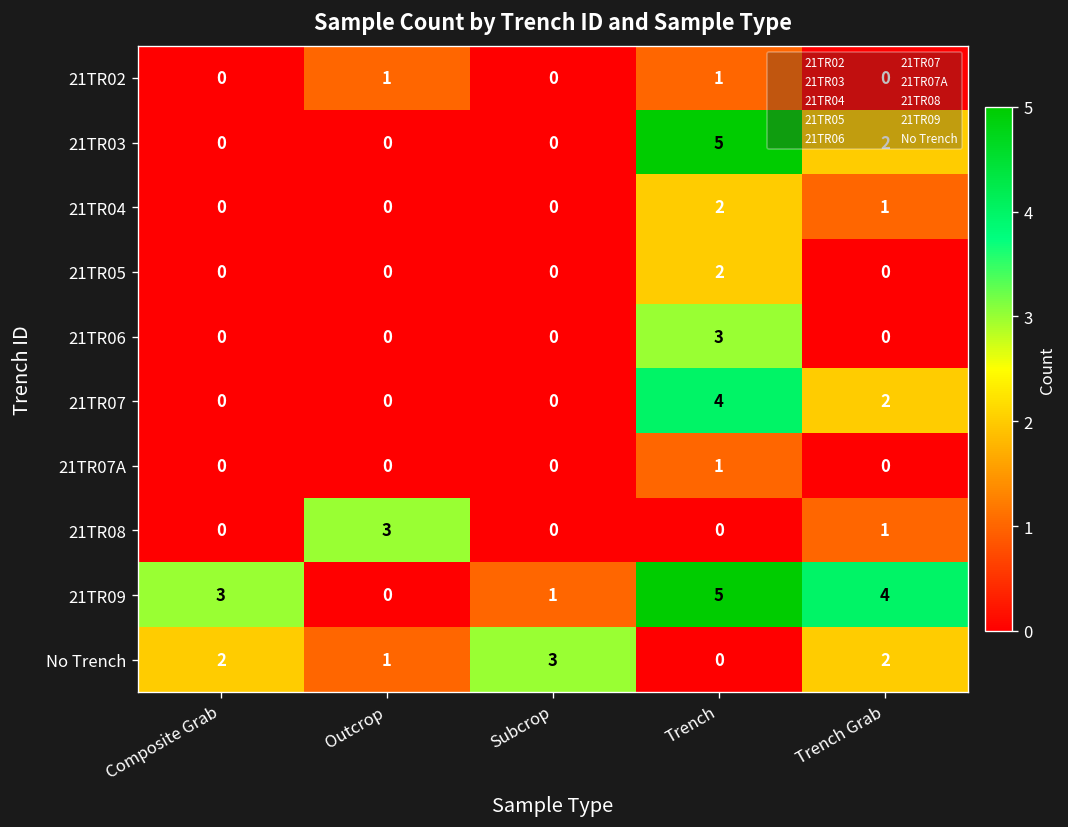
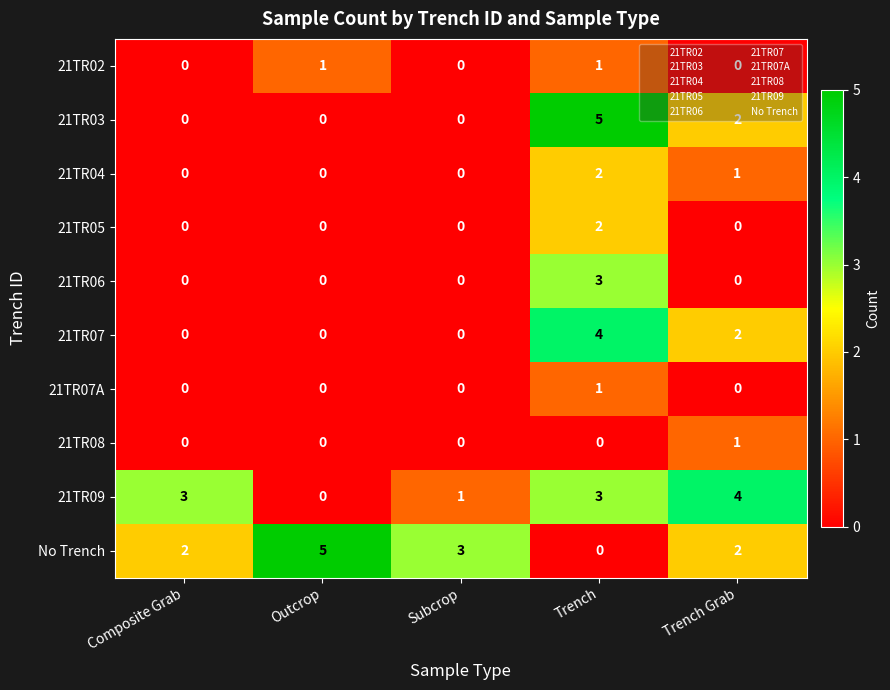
21TR08, Outcrop: 3 -> 0
21TR09, Trench: 5 -> 3
No Trench, Outcrop: 1 -> 5
